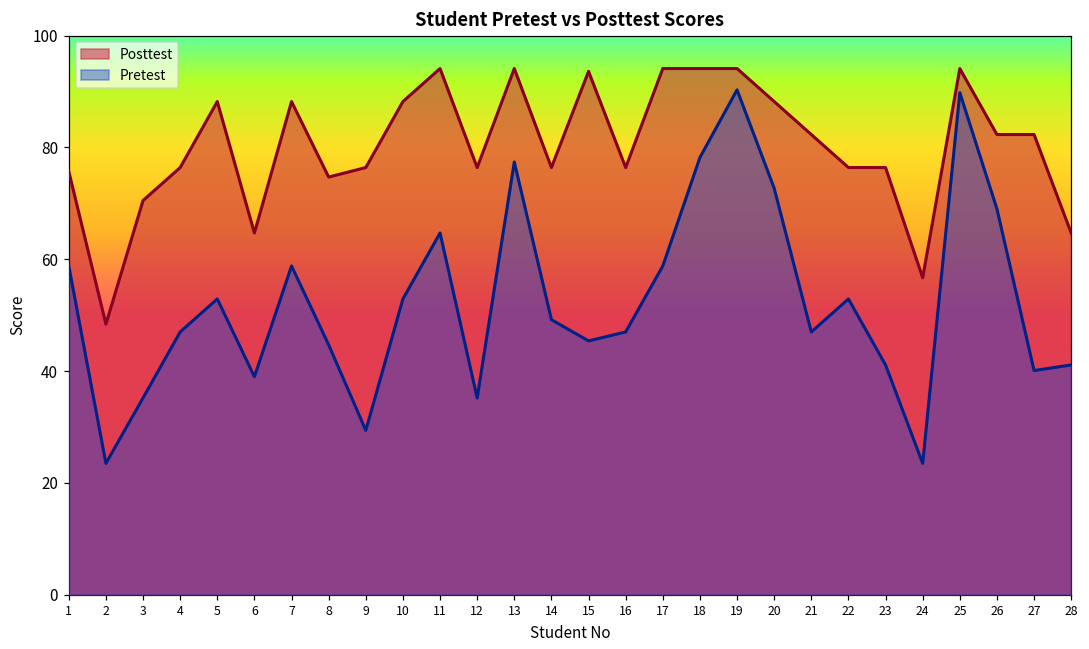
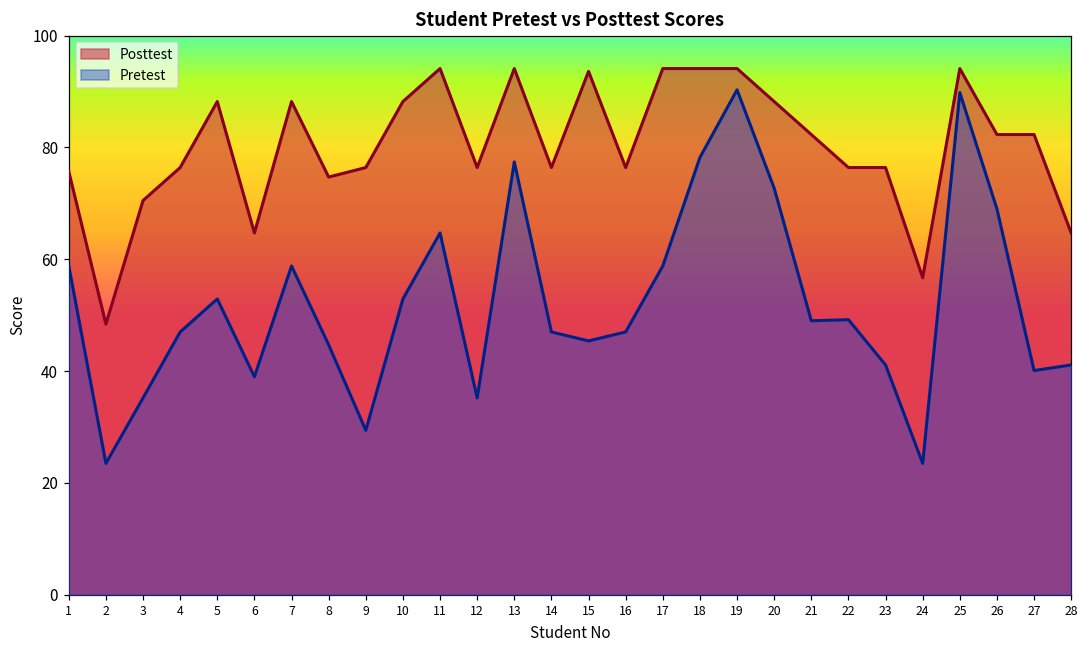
Pretest, 14: 49 -> 47
Pretest, 21: 47 -> 49
Pretest, 22: 53 -> 49
